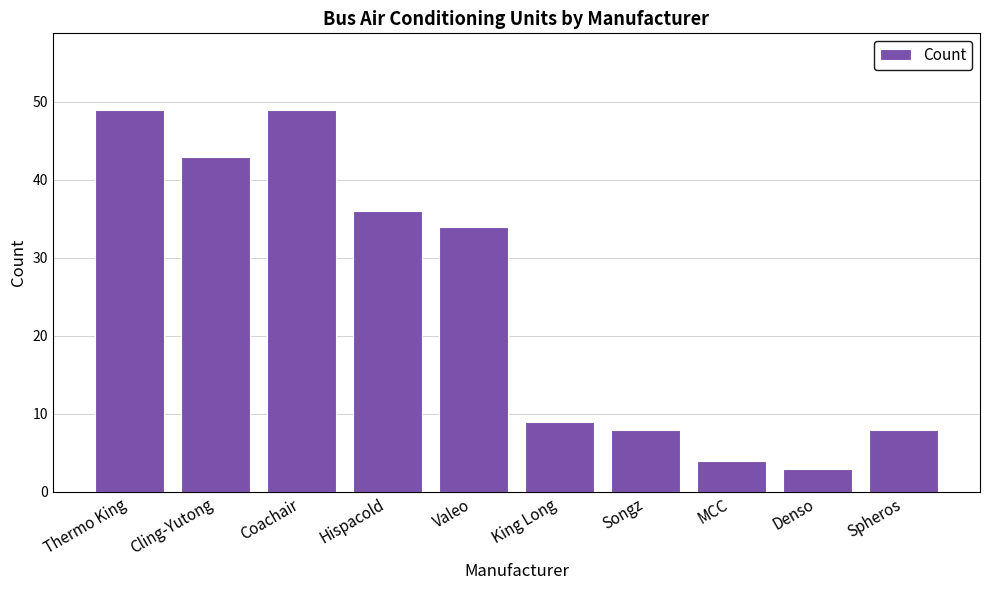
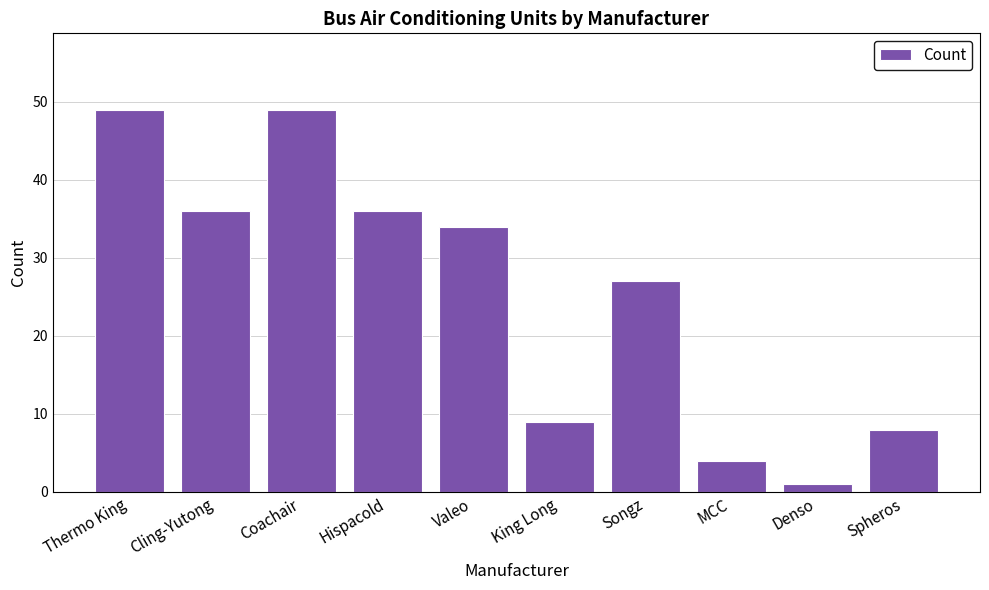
Cling-Yutong: 43 -> 36
Songz: 8 -> 27
Denso: 3 -> 1
